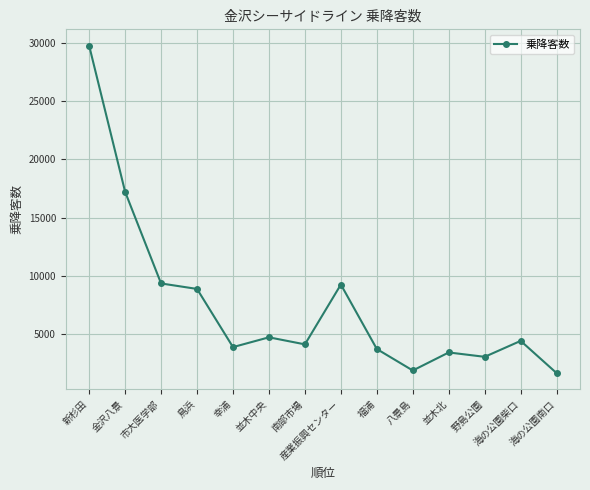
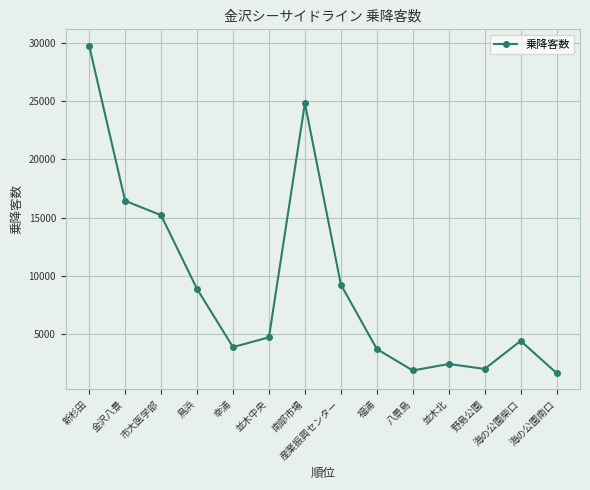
金沢八景: 17200 -> 16400
市大医学部: 9300 -> 15200
南部市場: 4100 -> 24800
並木北: 3400 -> 2400
野島公園: 3000 -> 2000
